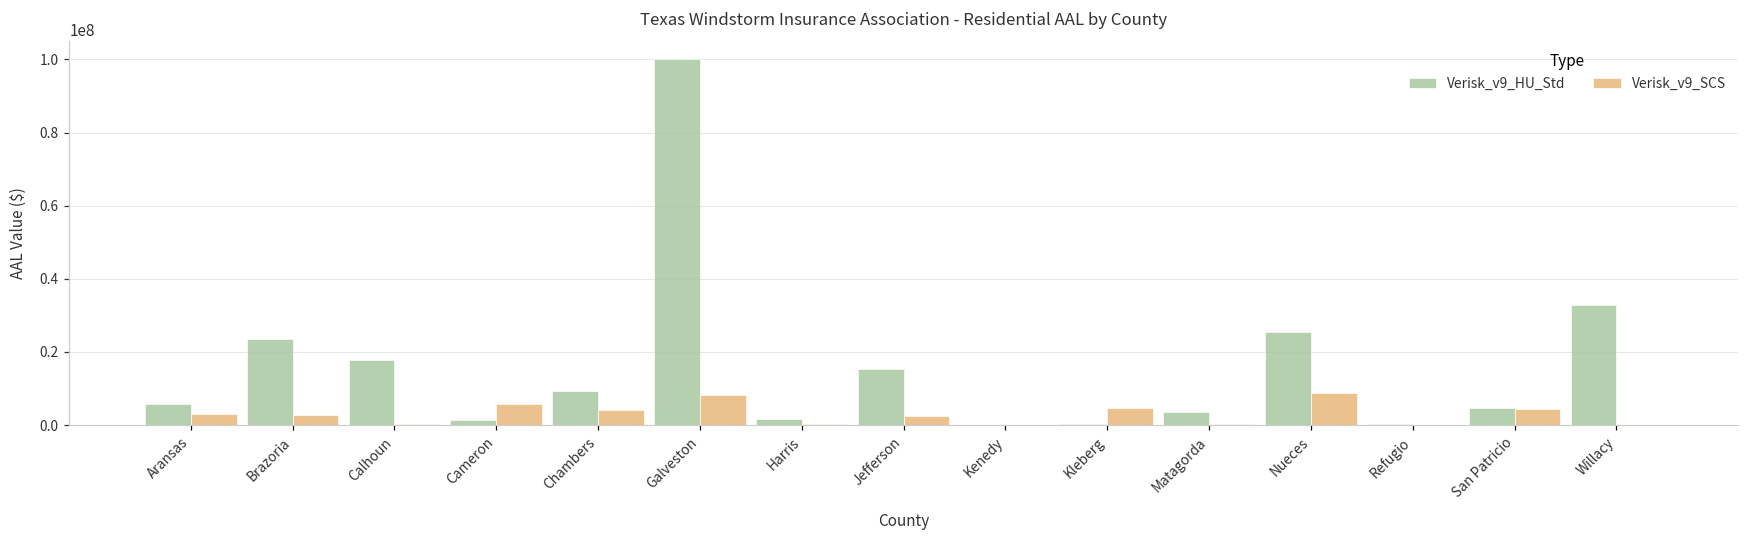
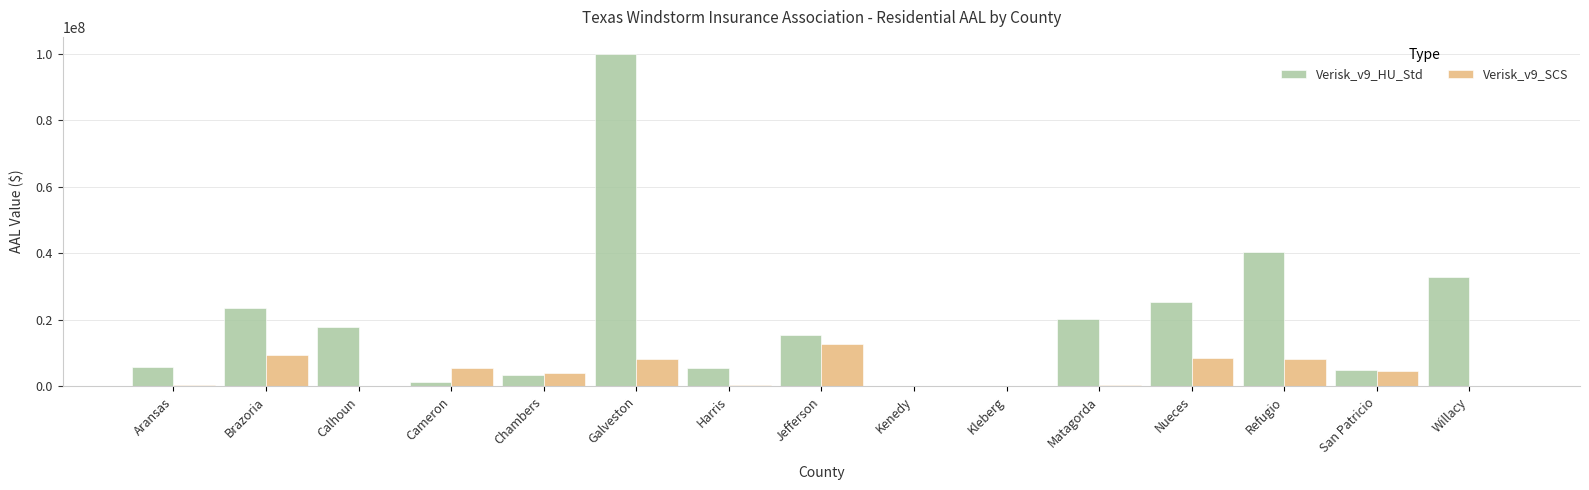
Verisk_v9_SCS, Aransas: 3000000 -> 0
Verisk_v9_SCS, Brazoria: 3000000 -> 9000000
Verisk_v9_HU_Std, Chambers: 9000000 -> 3000000
Verisk_v9_HU_Std, Harris: 2000000 -> 6000000
Verisk_v9_SCS, Jefferson: 2000000 -> 13000000
Verisk_v9_SCS, Kleberg: 5000000 -> 0
Verisk_v9_HU_Std, Matagorda: 4000000 -> 20000000
Verisk_v9_HU_Std, Refugio: 0 -> 40000000
Verisk_v9_SCS, Refugio: 0 -> 8000000
